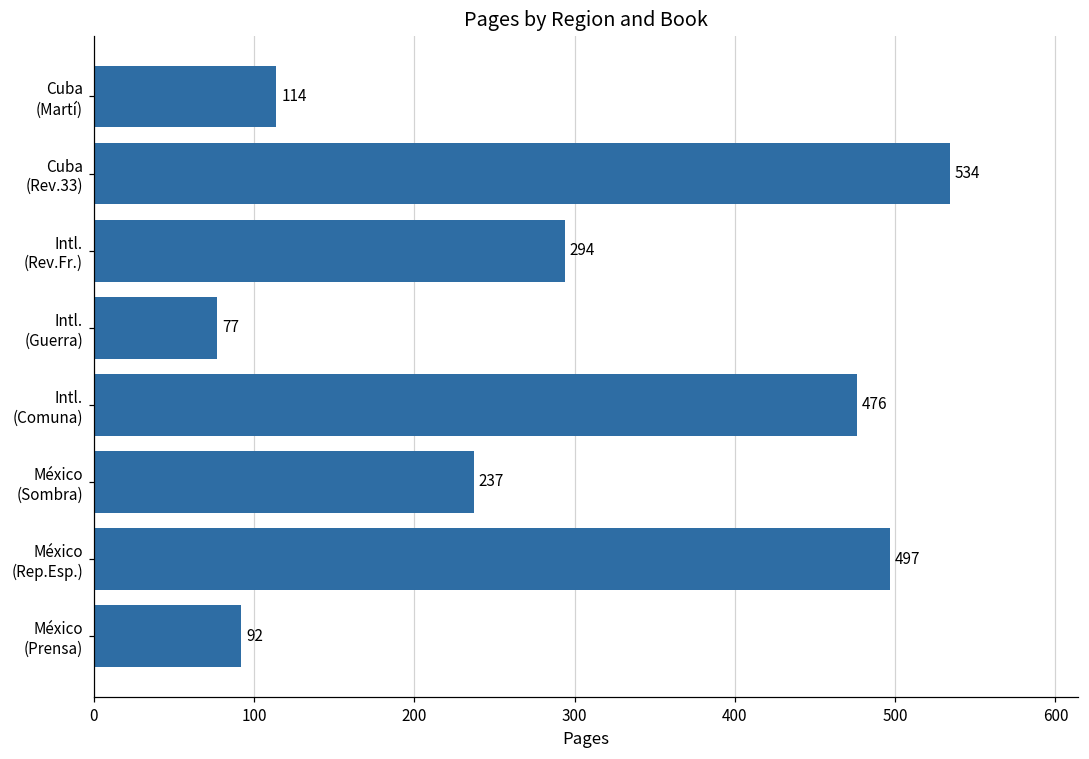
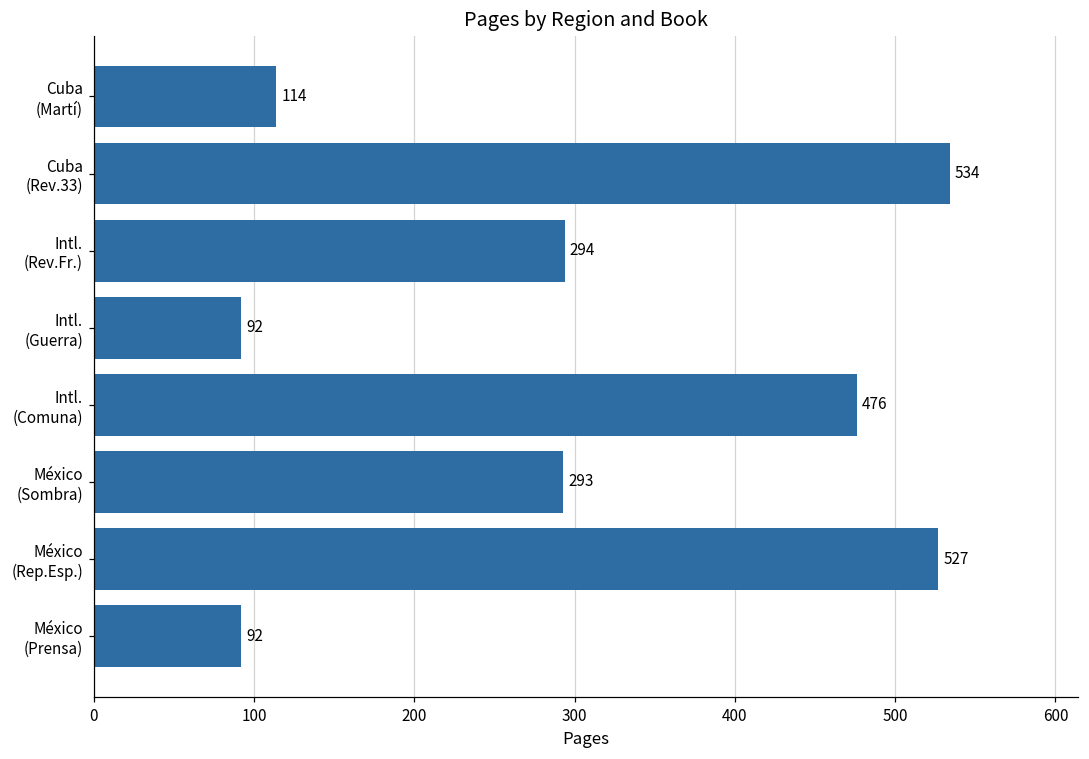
Intl. (Guerra): 77 -> 92
México (Sombra): 237 -> 293
México (Rep.Esp.): 497 -> 527
